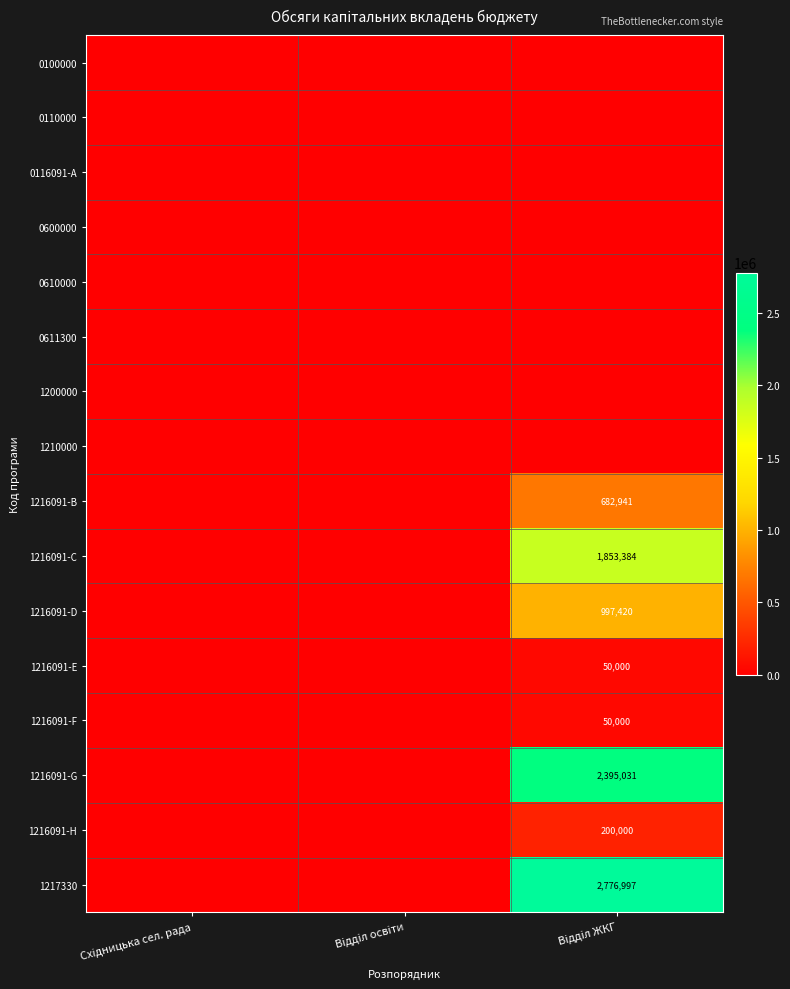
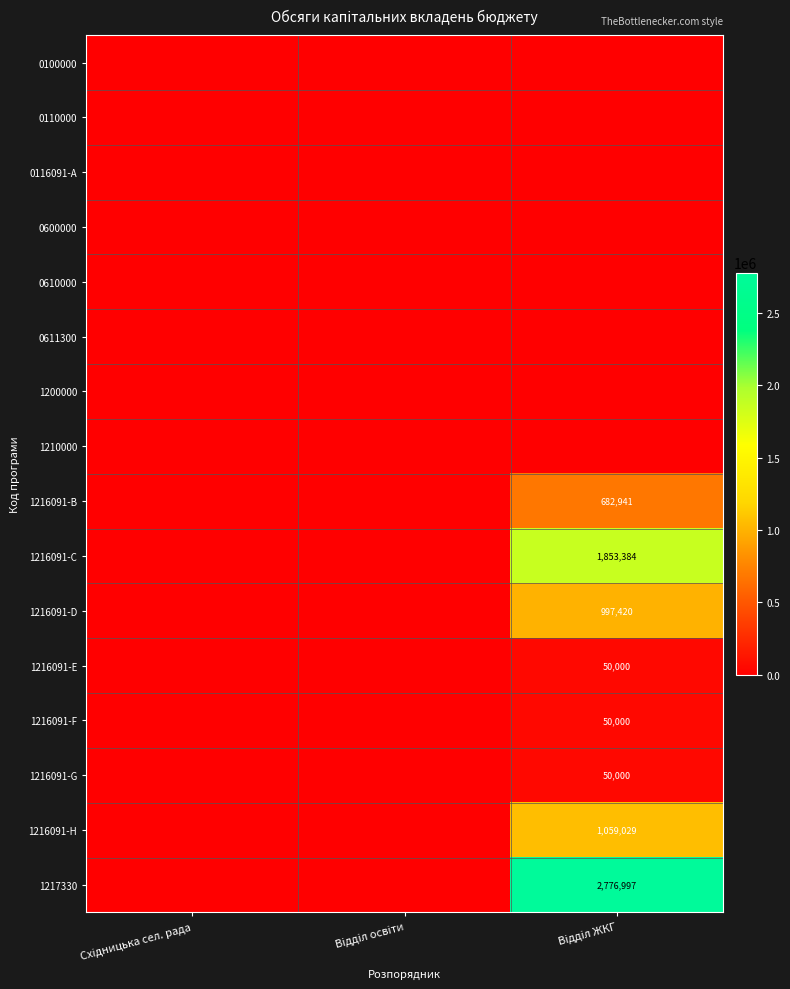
1216091-G, Відділ ЖКГ: 2,395,031 -> 50,000
1216091-H, Відділ ЖКГ: 200,000 -> 1,059,029
